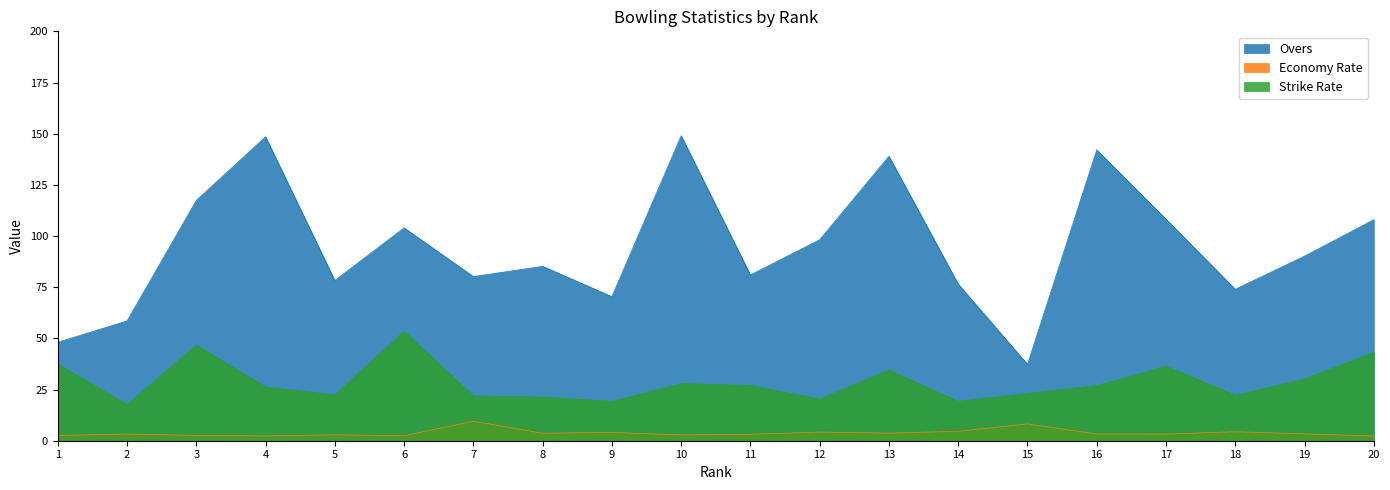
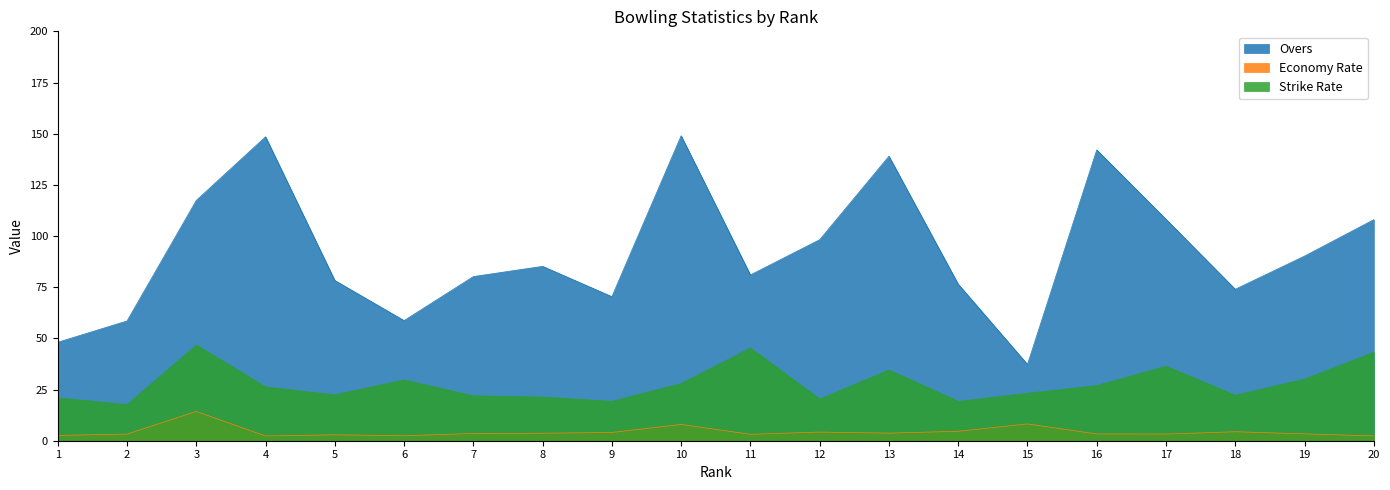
Strike Rate, 1: 37 -> 21
Economy Rate, 3: 3 -> 14
Overs, 6: 104 -> 59
Strike Rate, 6: 53 -> 30
Economy Rate, 7: 10 -> 4
Economy Rate, 10: 3 -> 8
Strike Rate, 11: 27 -> 45
